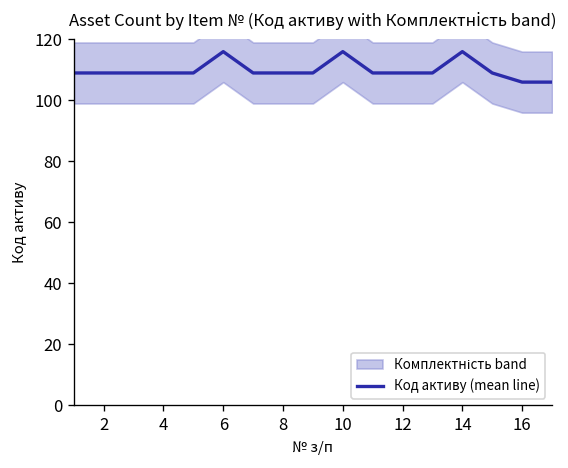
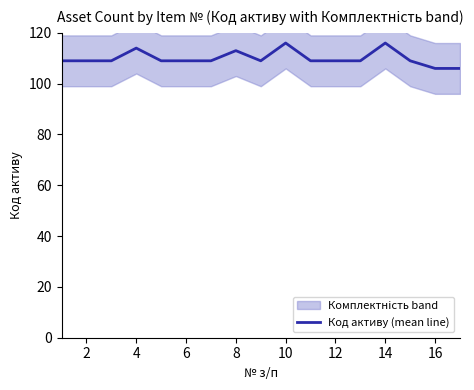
Код активу (mean line), 4: 109 -> 114
Код активу (mean line), 6: 116 -> 109
Код активу (mean line), 8: 109 -> 113
